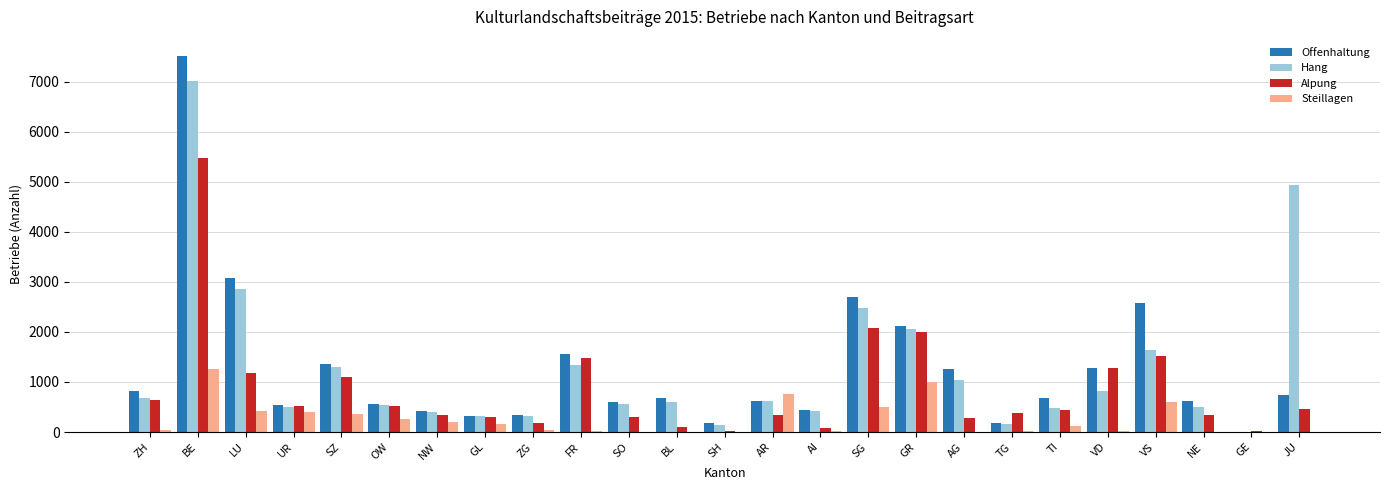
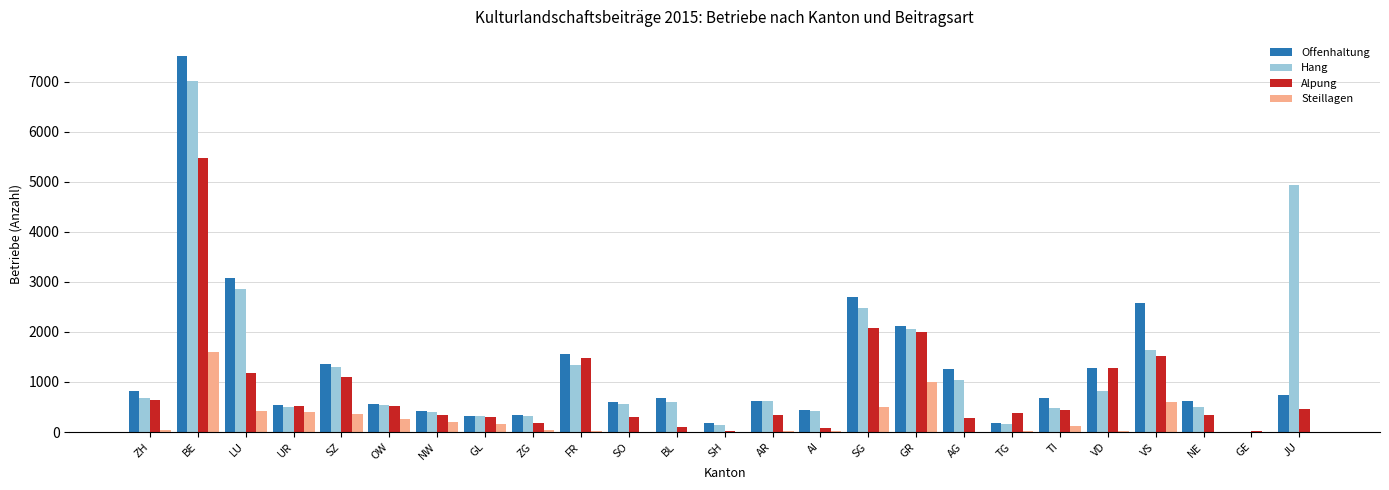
Steillagen, BE: 1300 -> 1600
Steillagen, AR: 800 -> 0
